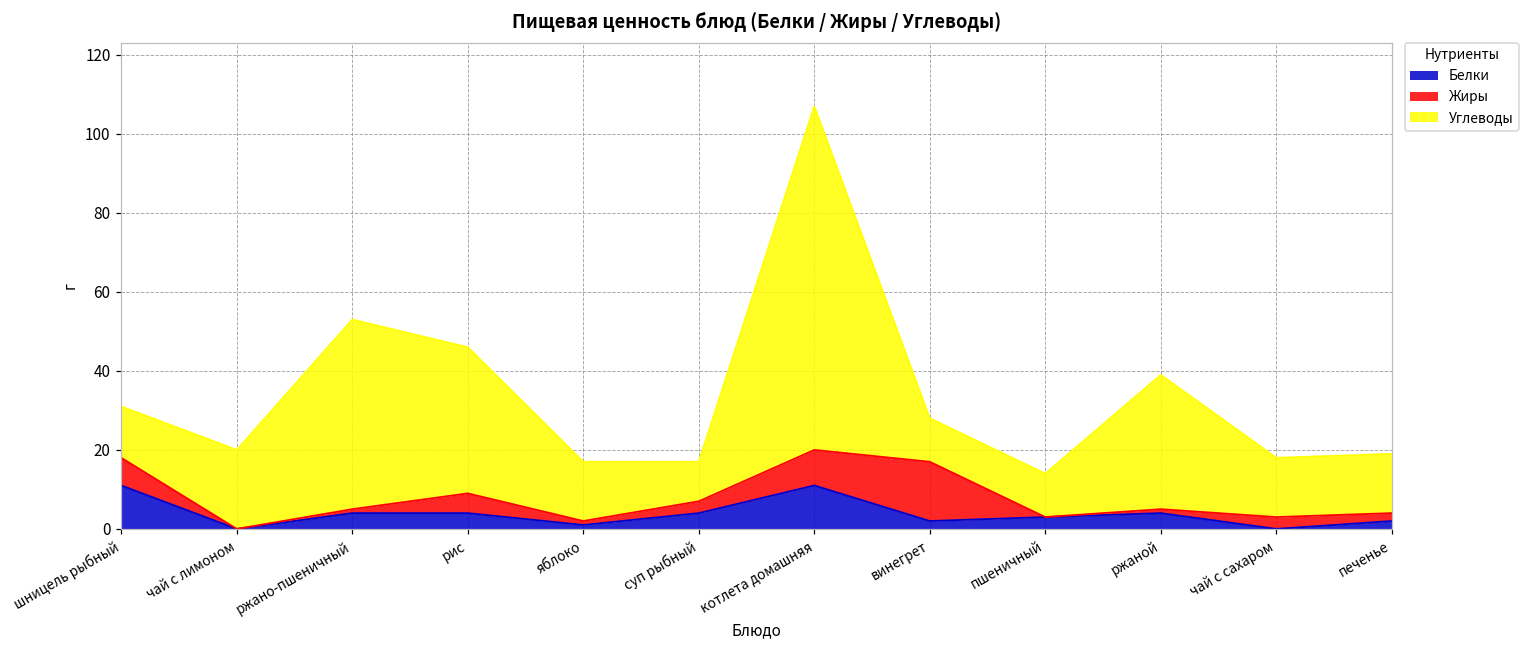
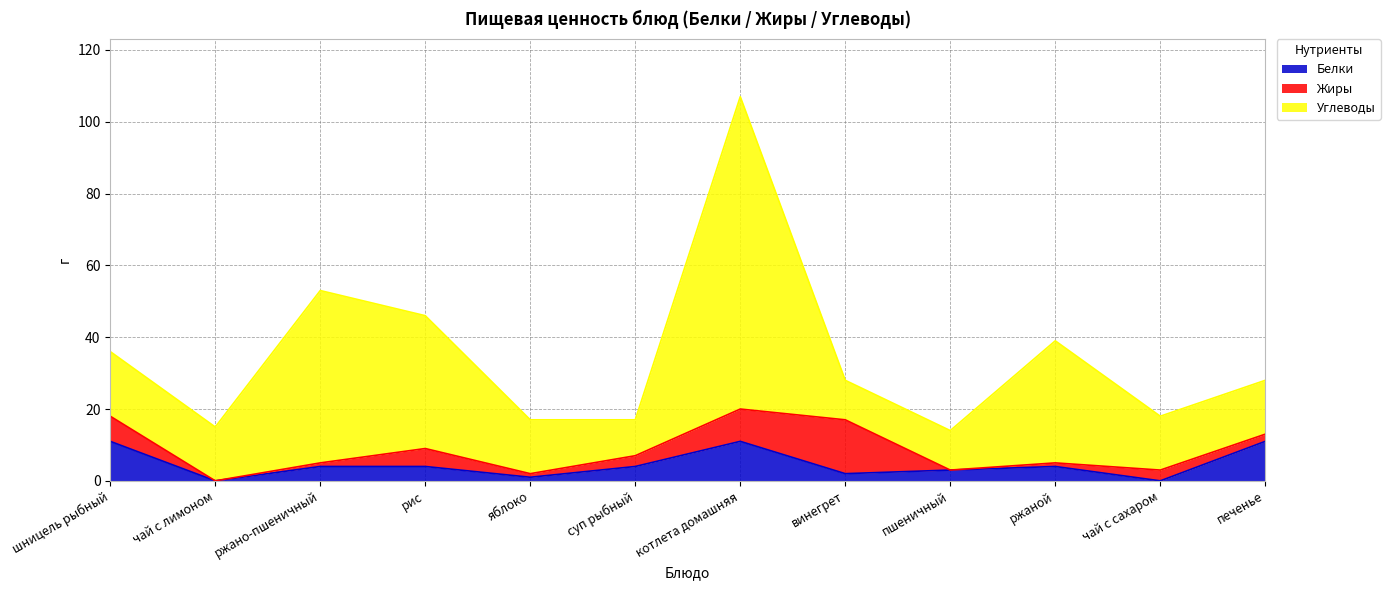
Углеводы, шницель рыбный: 13 -> 18
Углеводы, чай с лимоном: 20 -> 15
Белки, печенье: 2 -> 11
